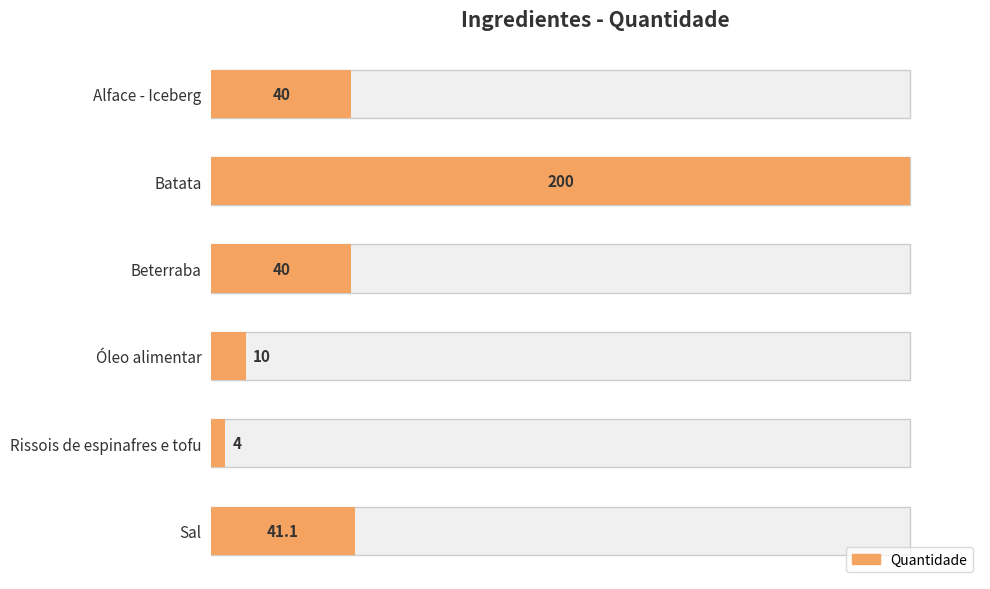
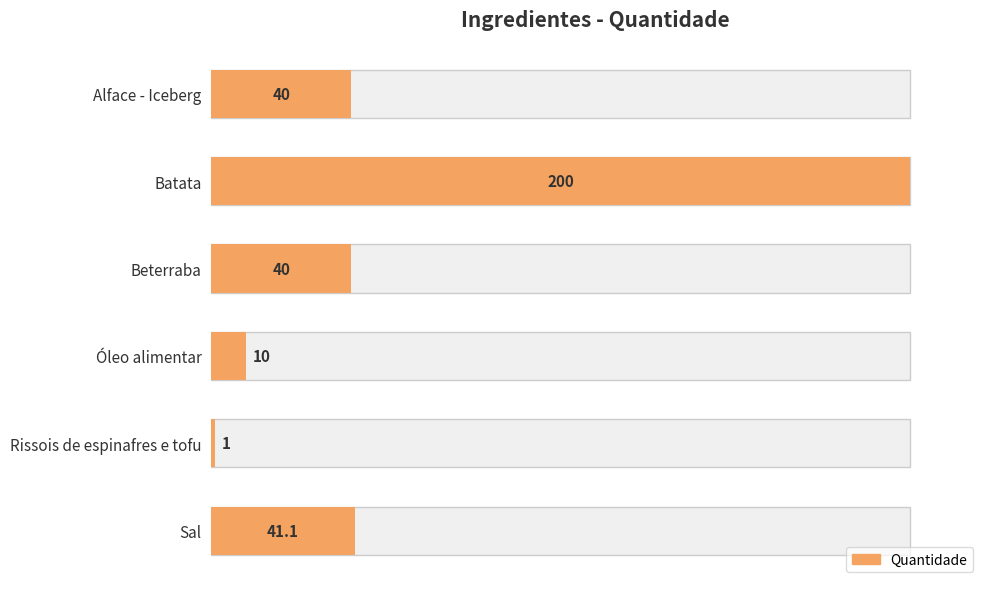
Quantidade, Rissois de espinafres e tofu: 4 -> 1
